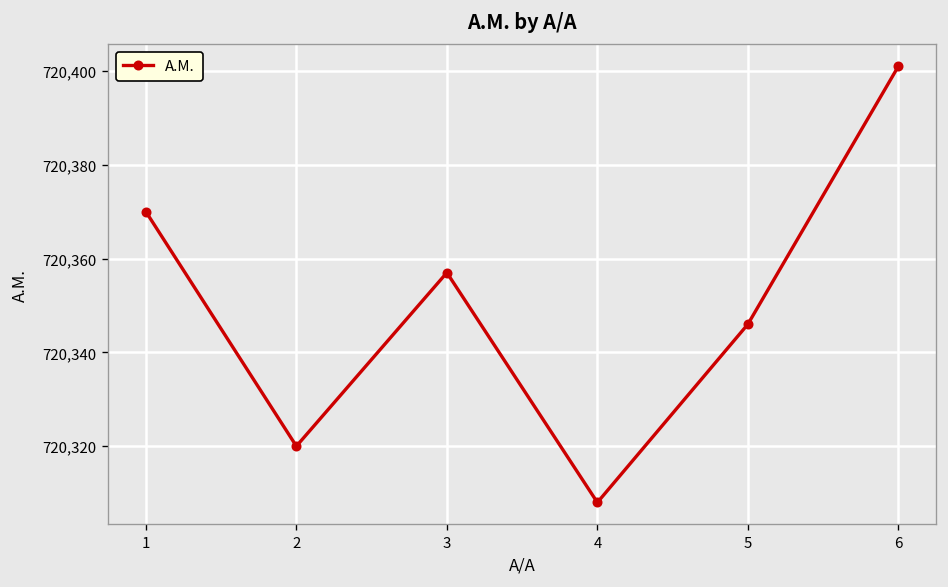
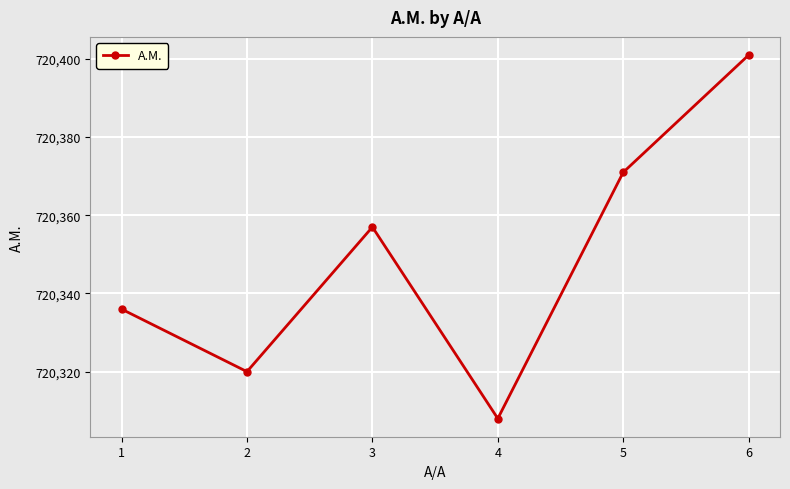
1: 720,370 -> 720,336
5: 720,346 -> 720,371
